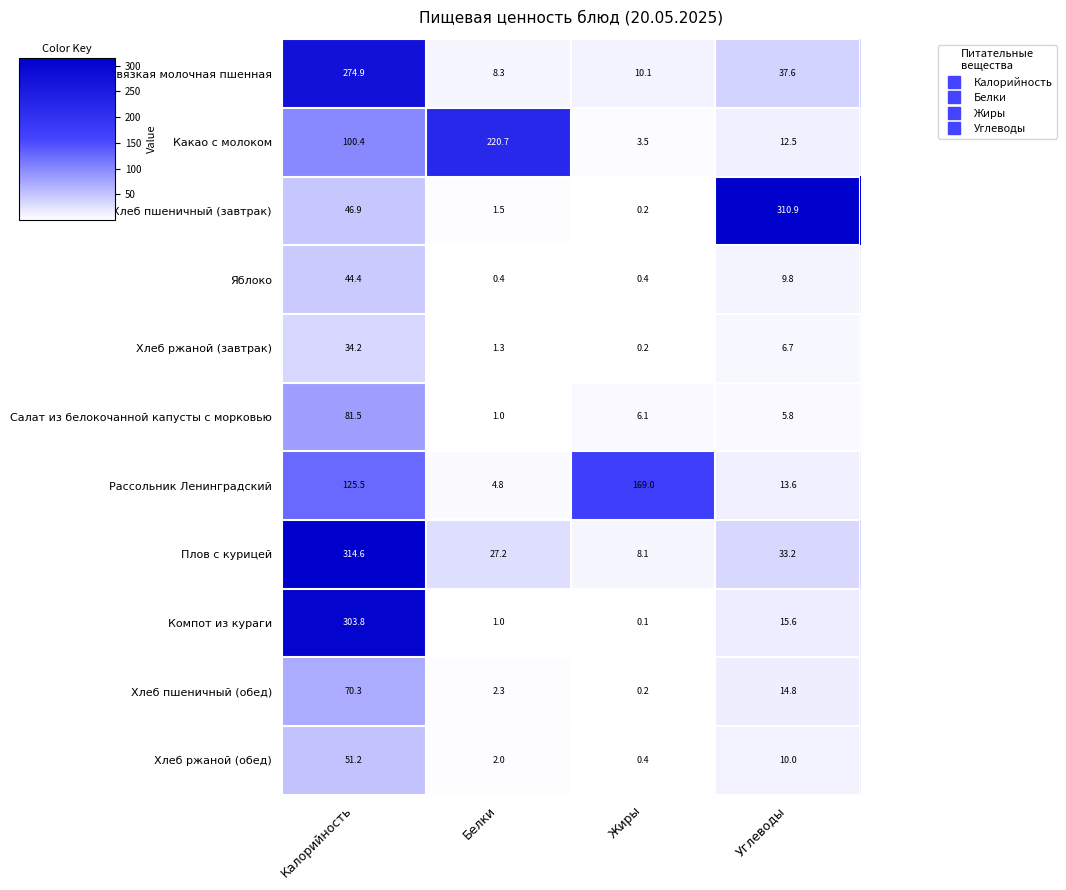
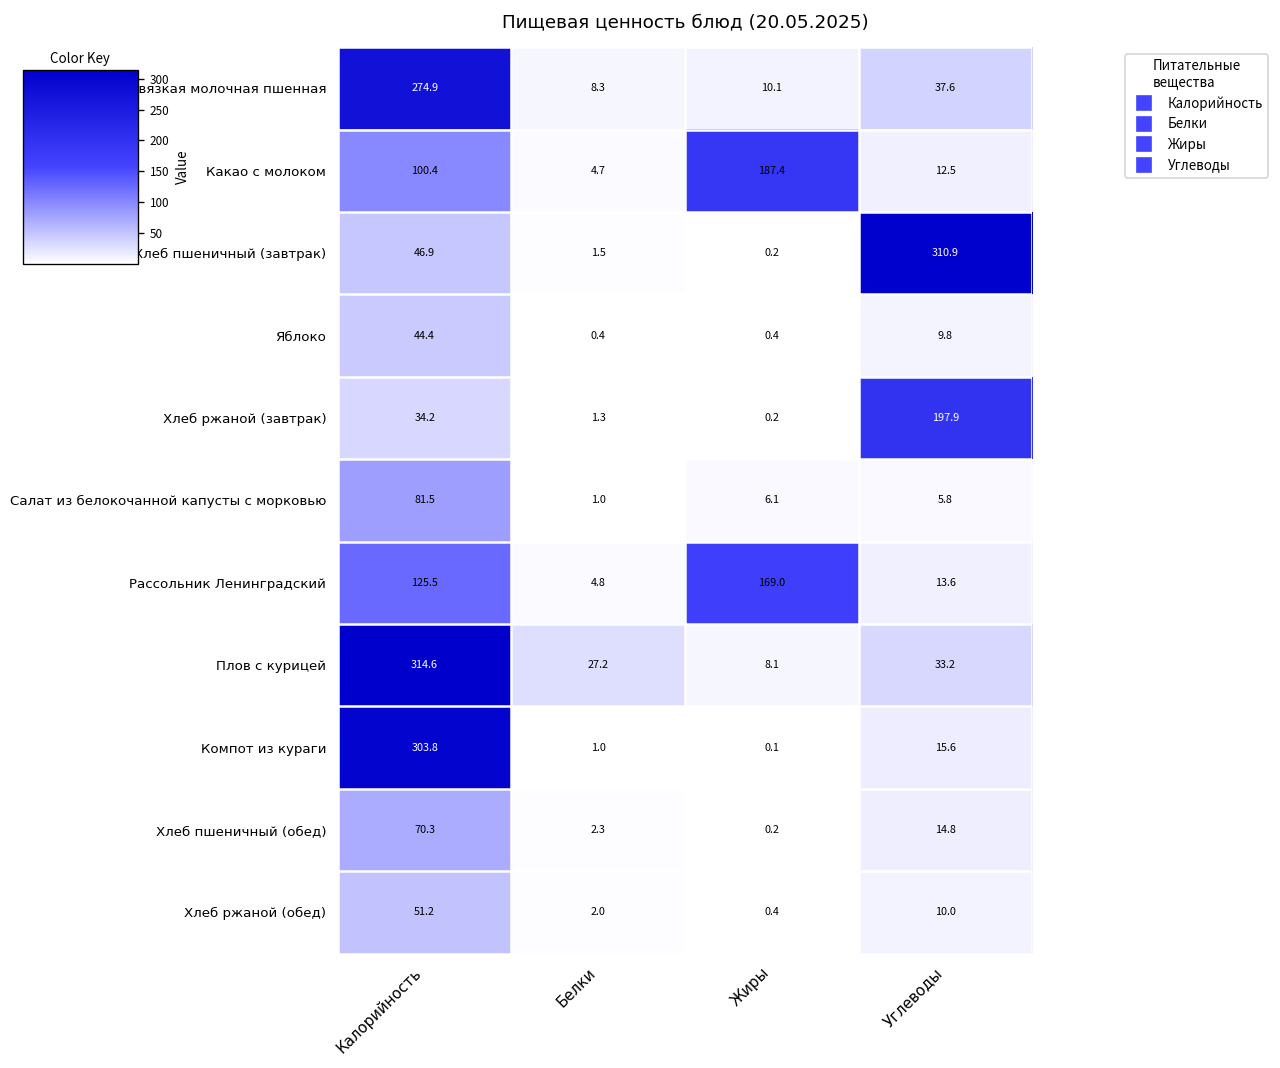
Какао с молоком, Белки: 220.7 -> 4.7
Какао с молоком, Жиры: 3.5 -> 187.4
Хлеб ржаной (завтрак), Углеводы: 6.7 -> 197.9
